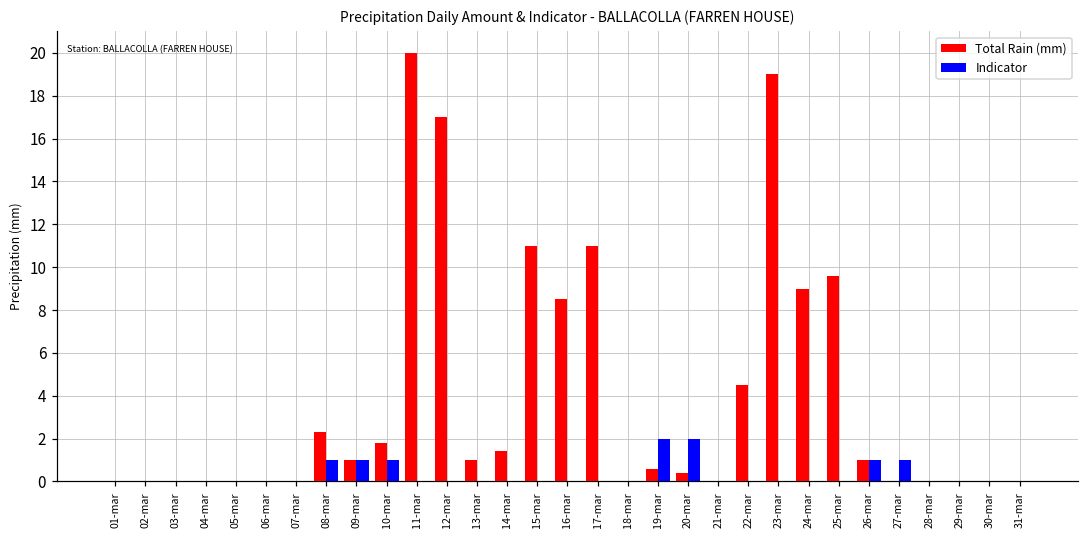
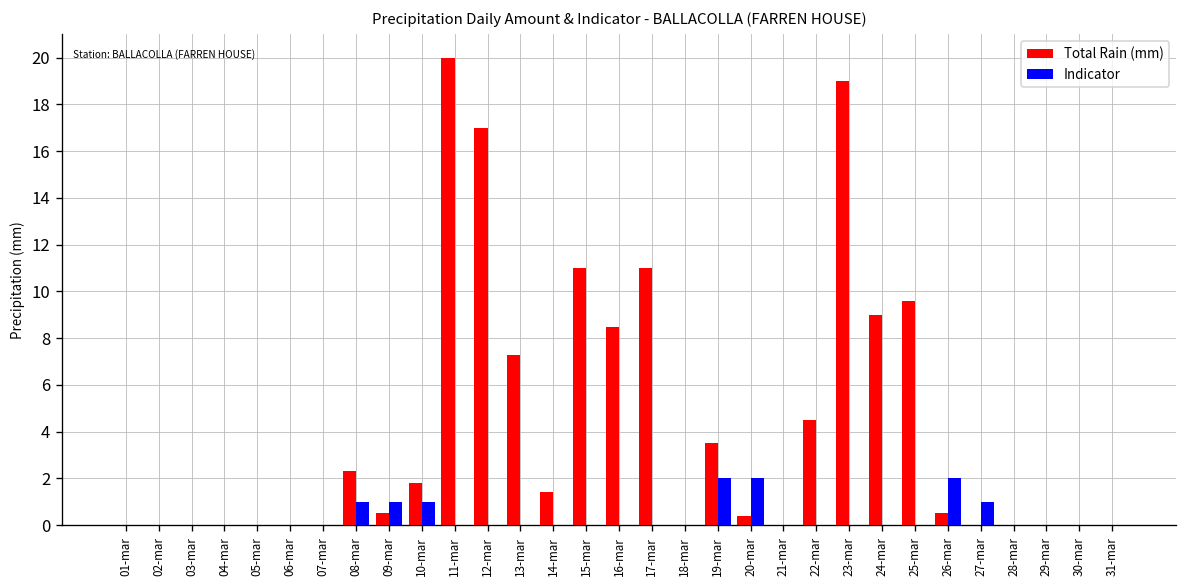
Total Rain (mm), 09-mar: 1.0 -> 0.5
Total Rain (mm), 13-mar: 1.0 -> 7.3
Total Rain (mm), 19-mar: 0.6 -> 3.5
Total Rain (mm), 26-mar: 1.0 -> 0.5
Indicator, 26-mar: 1 -> 2
